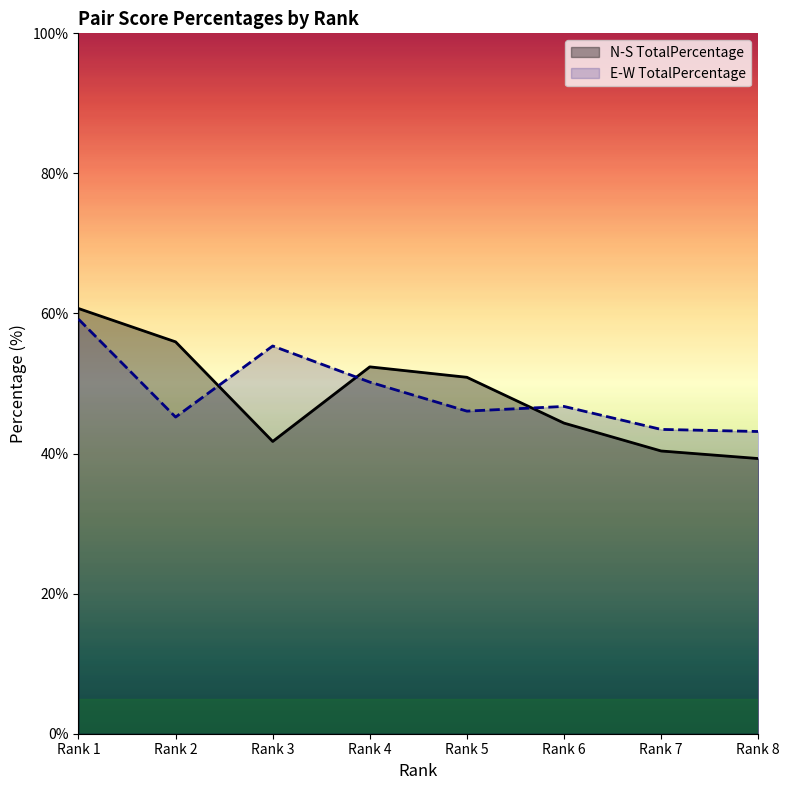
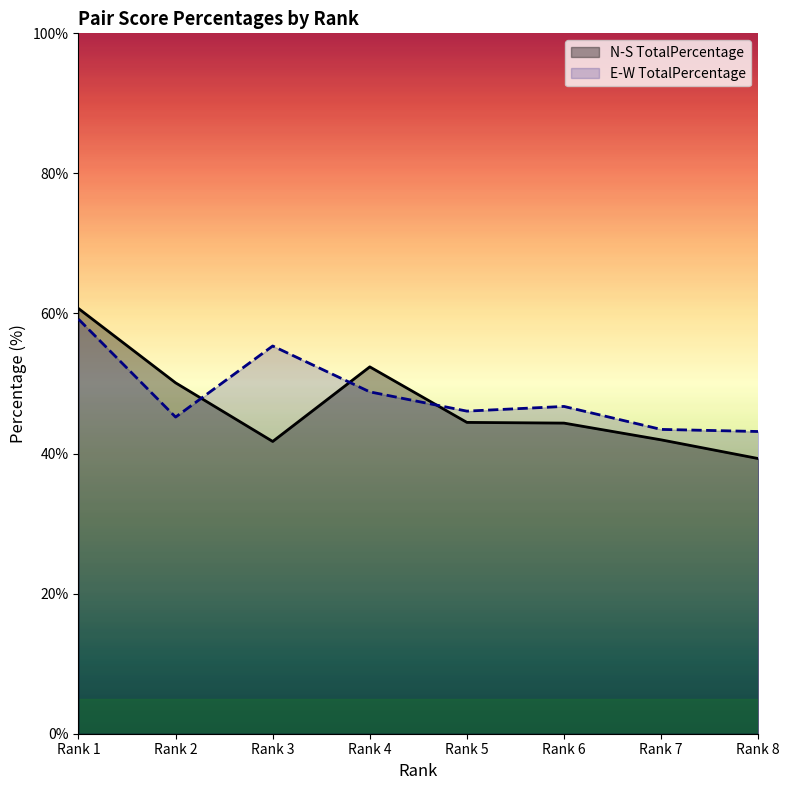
N-S TotalPercentage, Rank 2: 56% -> 50%
E-W TotalPercentage, Rank 4: 50% -> 49%
N-S TotalPercentage, Rank 5: 51% -> 44%
N-S TotalPercentage, Rank 7: 40% -> 42%
